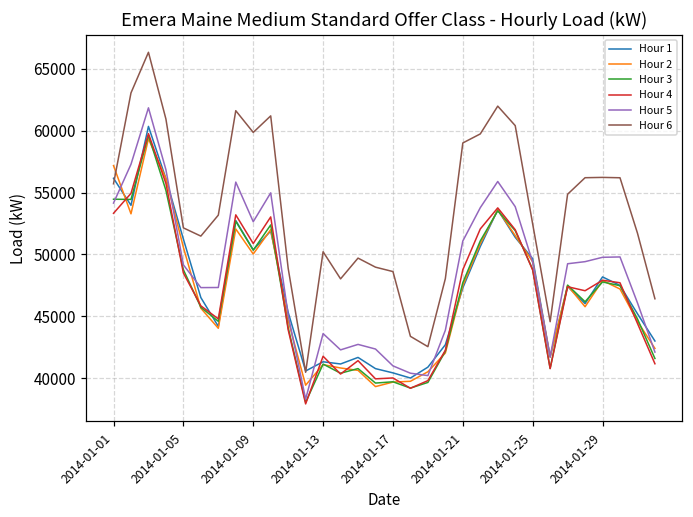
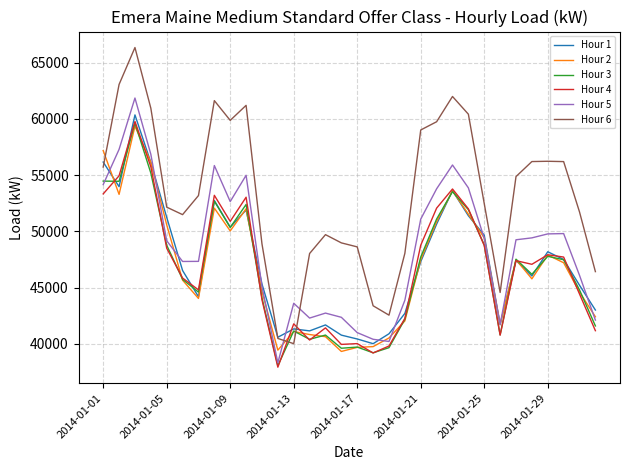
Hour 6, 2014-01-13: 50200 -> 40000
